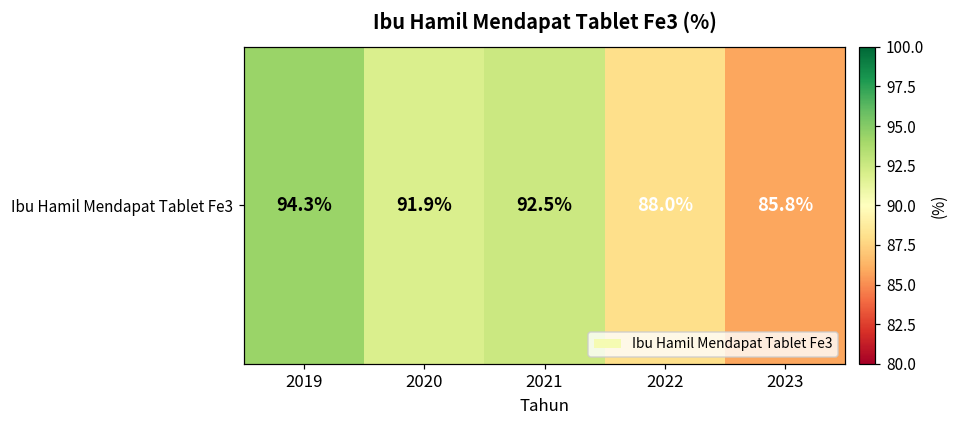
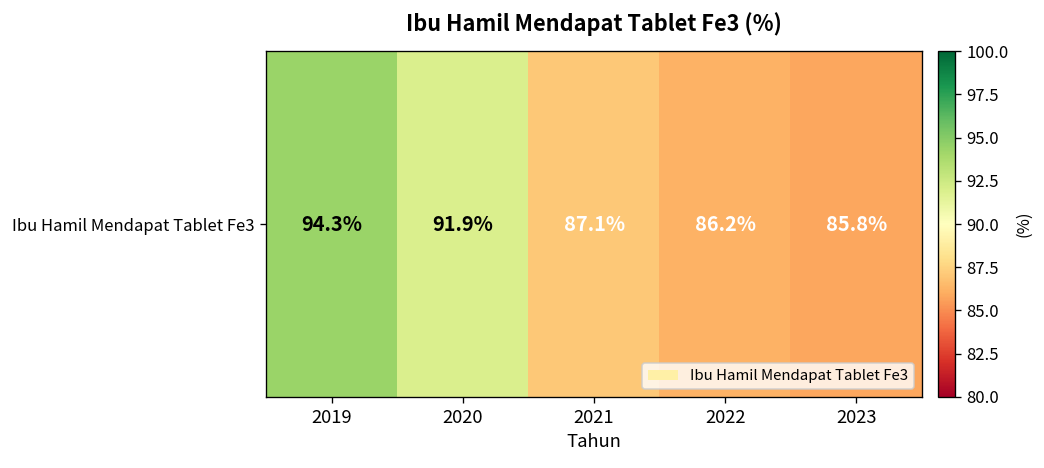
Ibu Hamil Mendapat Tablet Fe3, 2021: 92.5% -> 87.1%
Ibu Hamil Mendapat Tablet Fe3, 2022: 88.0% -> 86.2%
